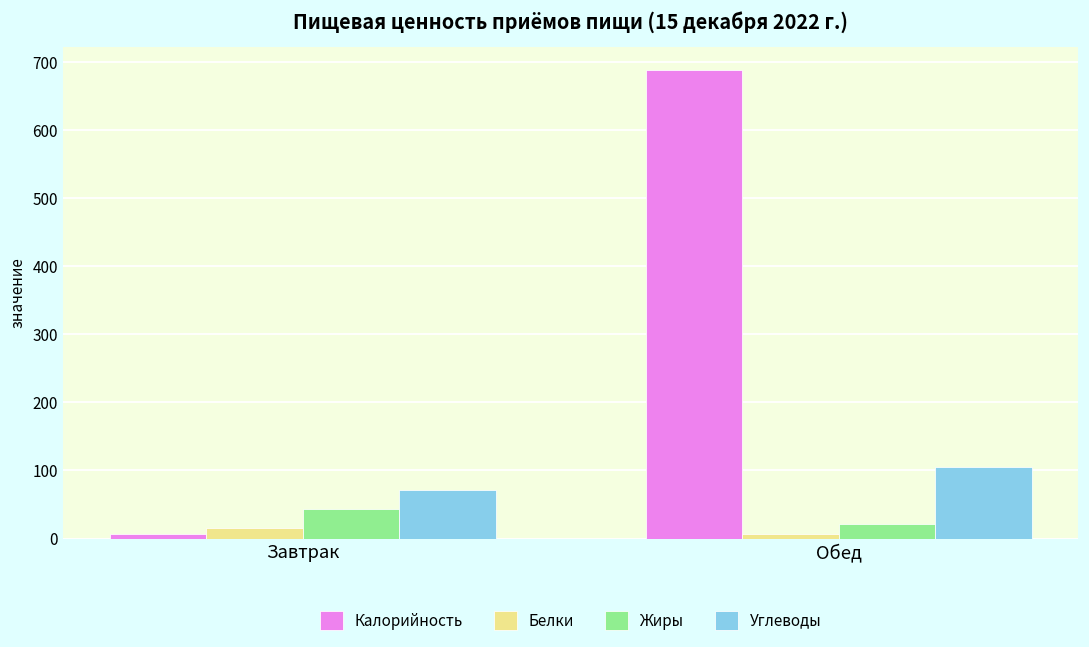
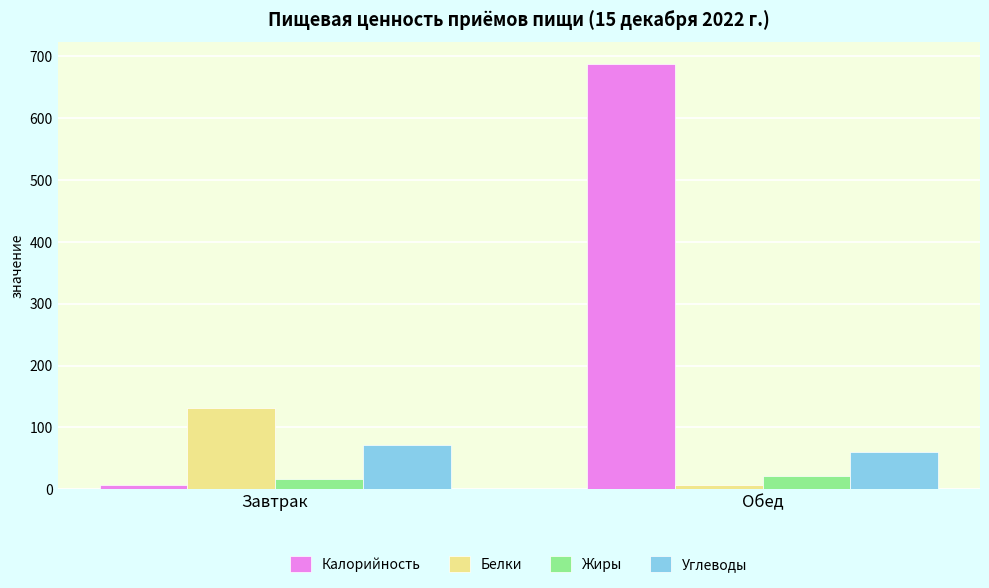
Белки, Завтрак: 10 -> 130
Жиры, Завтрак: 40 -> 20
Углеводы, Обед: 110 -> 60
